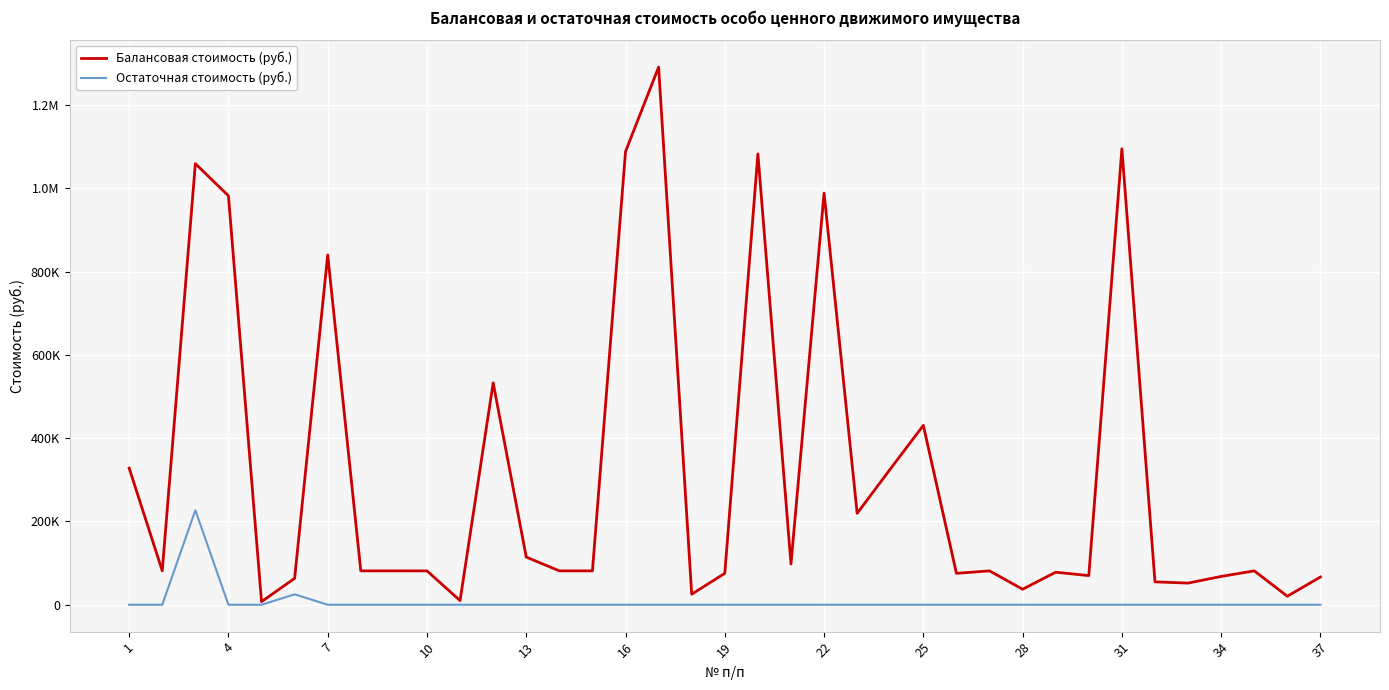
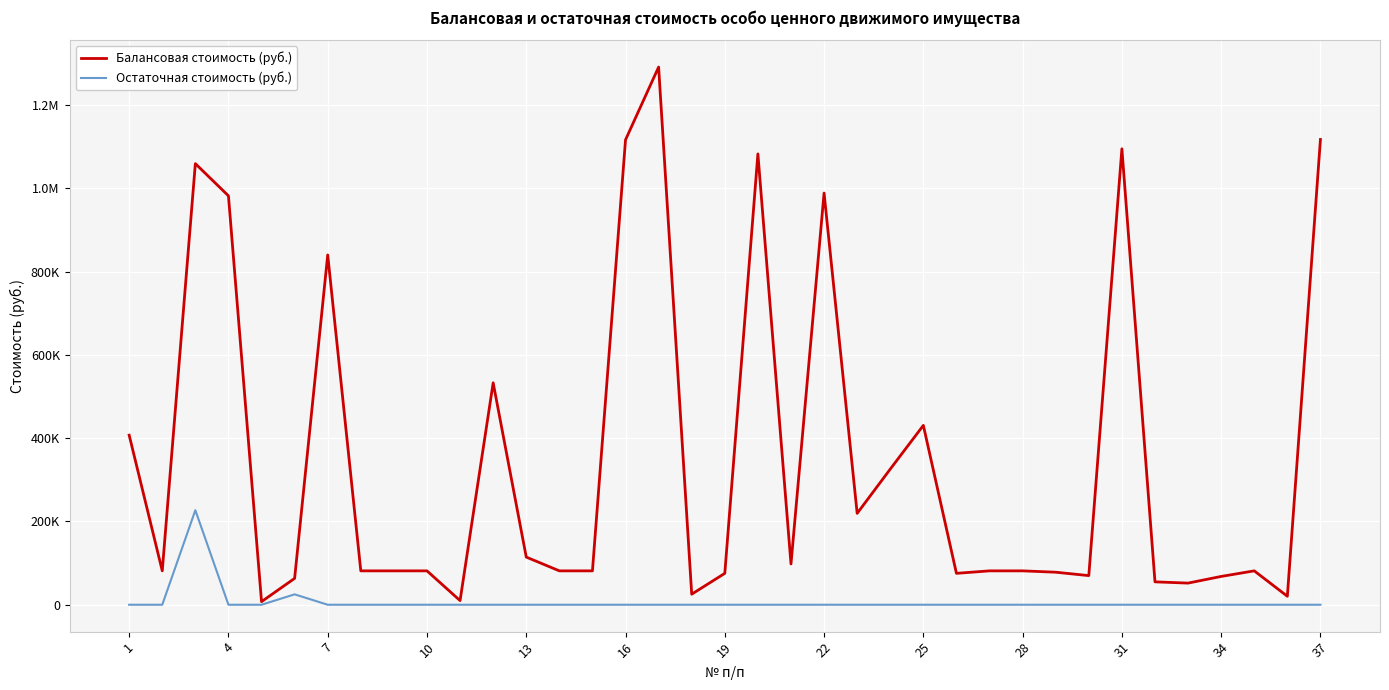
Балансовая стоимость (руб.), 1: 330000 -> 410000
Балансовая стоимость (руб.), 16: 1090000 -> 1120000
Балансовая стоимость (руб.), 28: 40000 -> 80000
Балансовая стоимость (руб.), 37: 70000 -> 1120000
